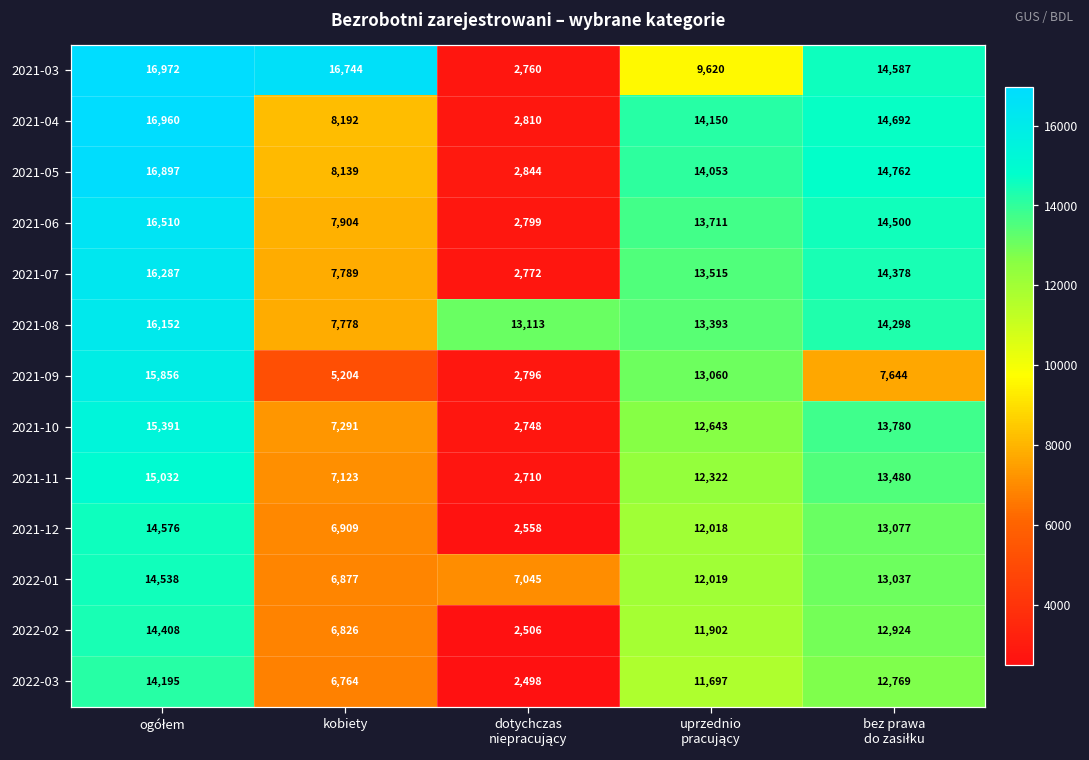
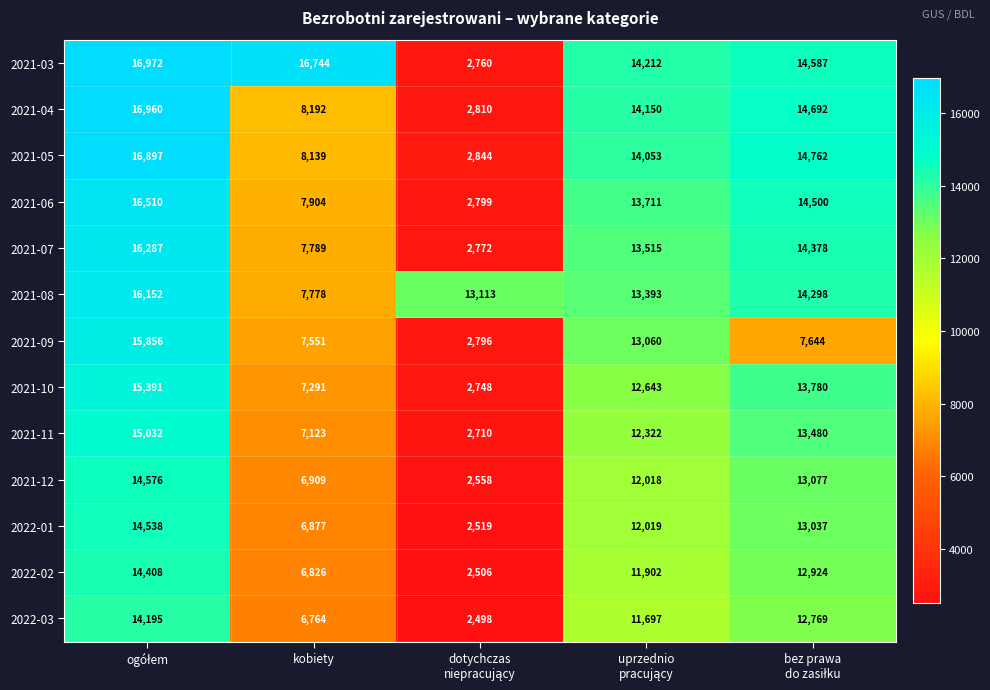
2021-03, uprzednio pracujący: 9,620 -> 14,212
2021-09, kobiety: 5,204 -> 7,551
2022-01, dotychczas niepracujący: 7,045 -> 2,519
